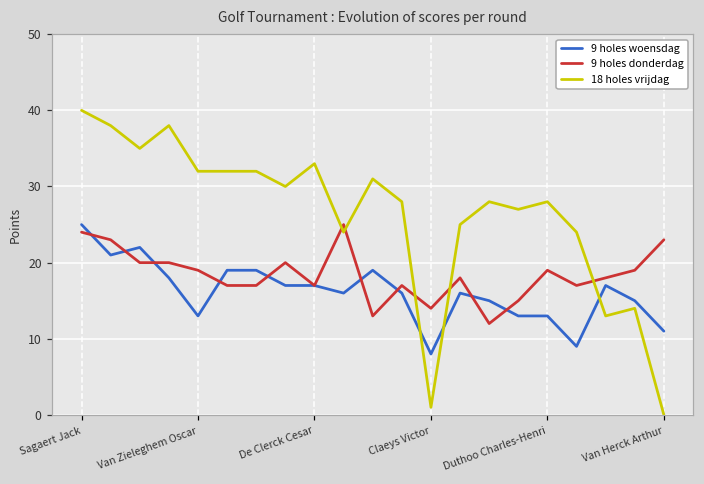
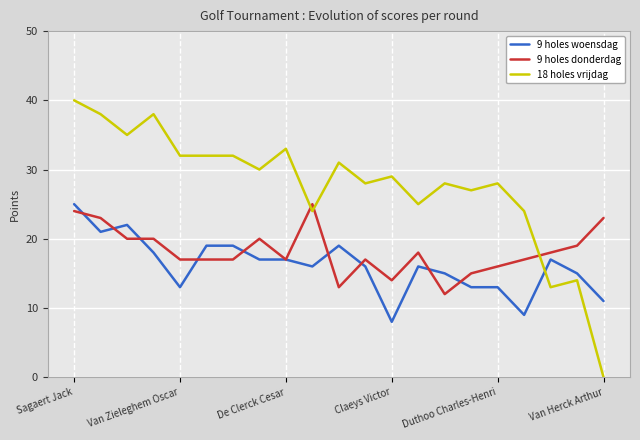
9 holes donderdag, Van Zieleghem Oscar: 19 -> 17
18 holes vrijdag, Claeys Victor: 1 -> 29
9 holes donderdag, Duthoo Charles-Henri: 19 -> 16
